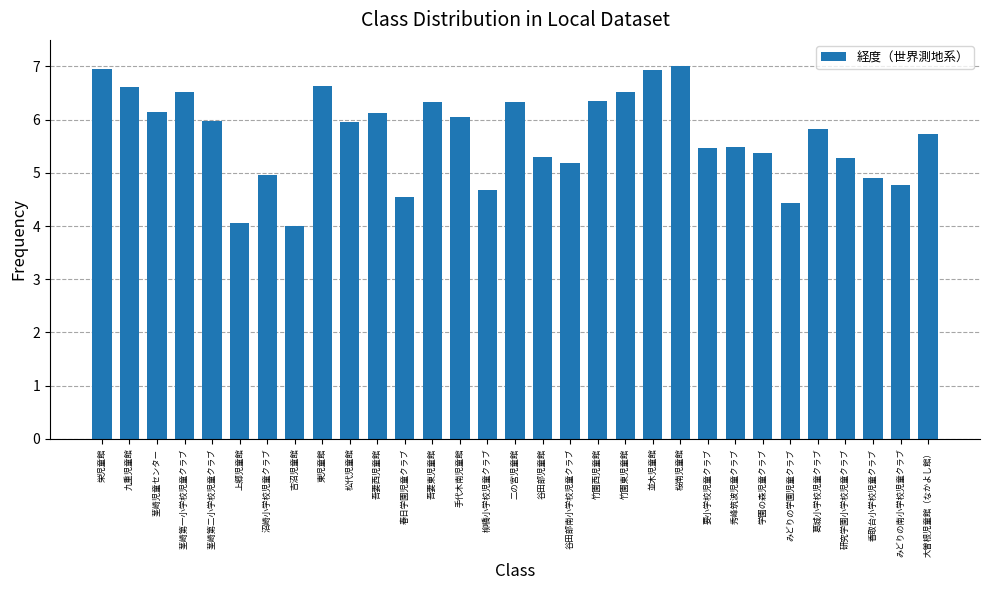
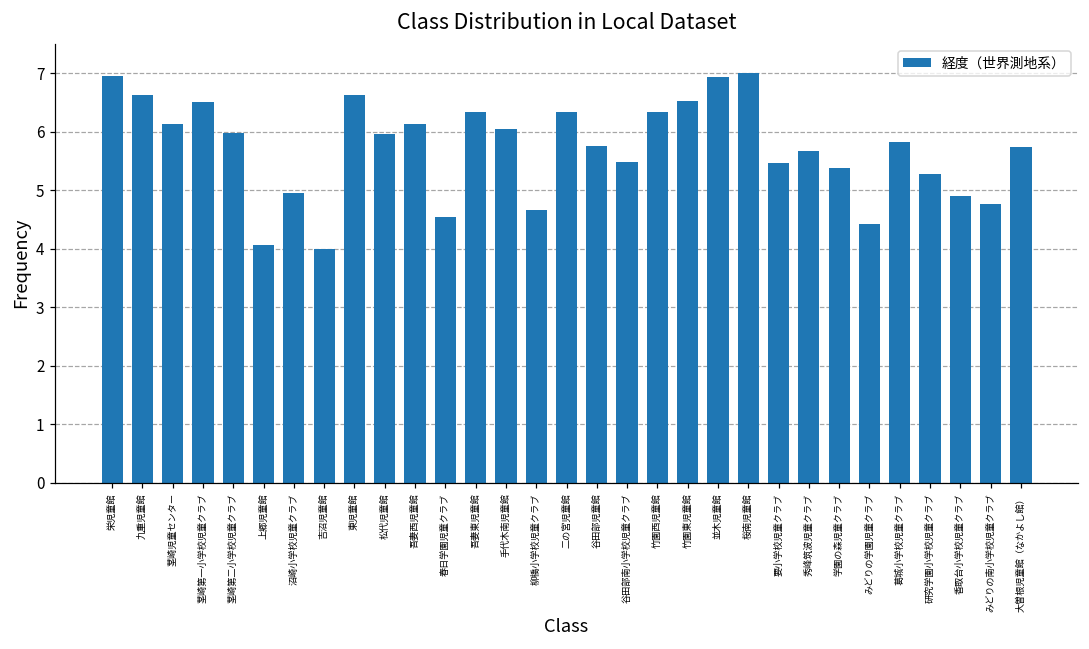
谷田部児童館: 5.3 -> 5.8
谷田部南小学校児童クラブ: 5.2 -> 5.5
秀峰筑波児童クラブ: 5.5 -> 5.7
